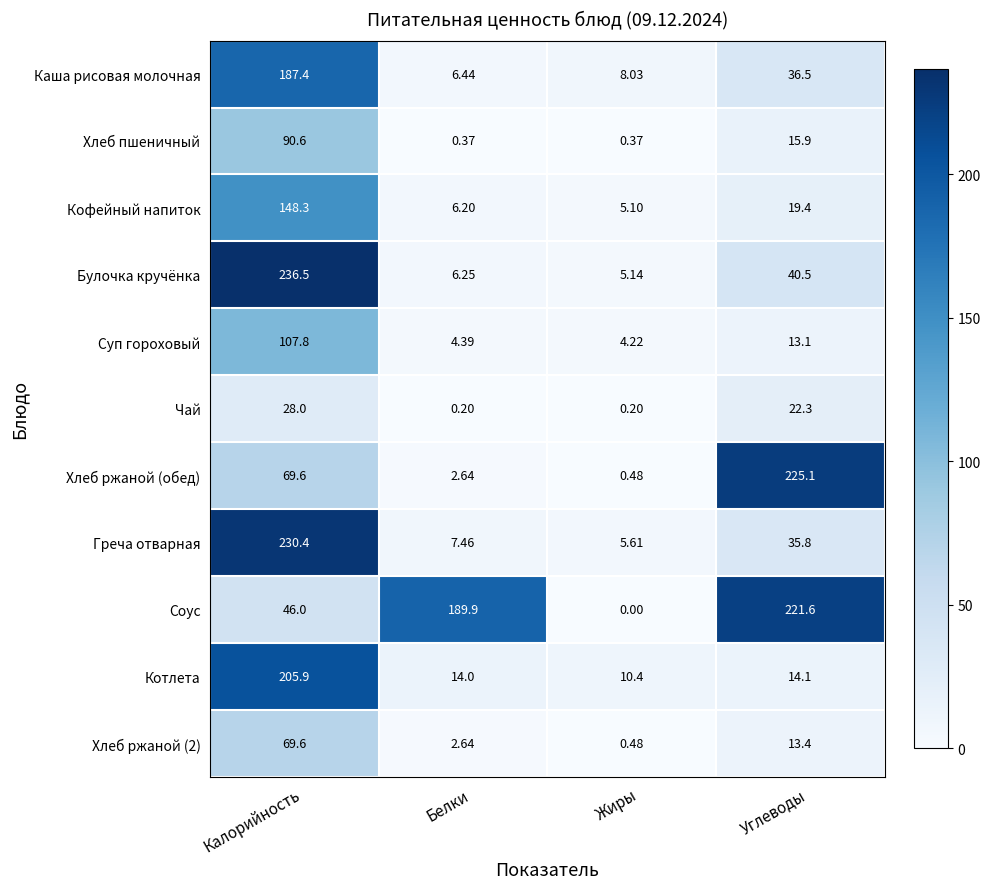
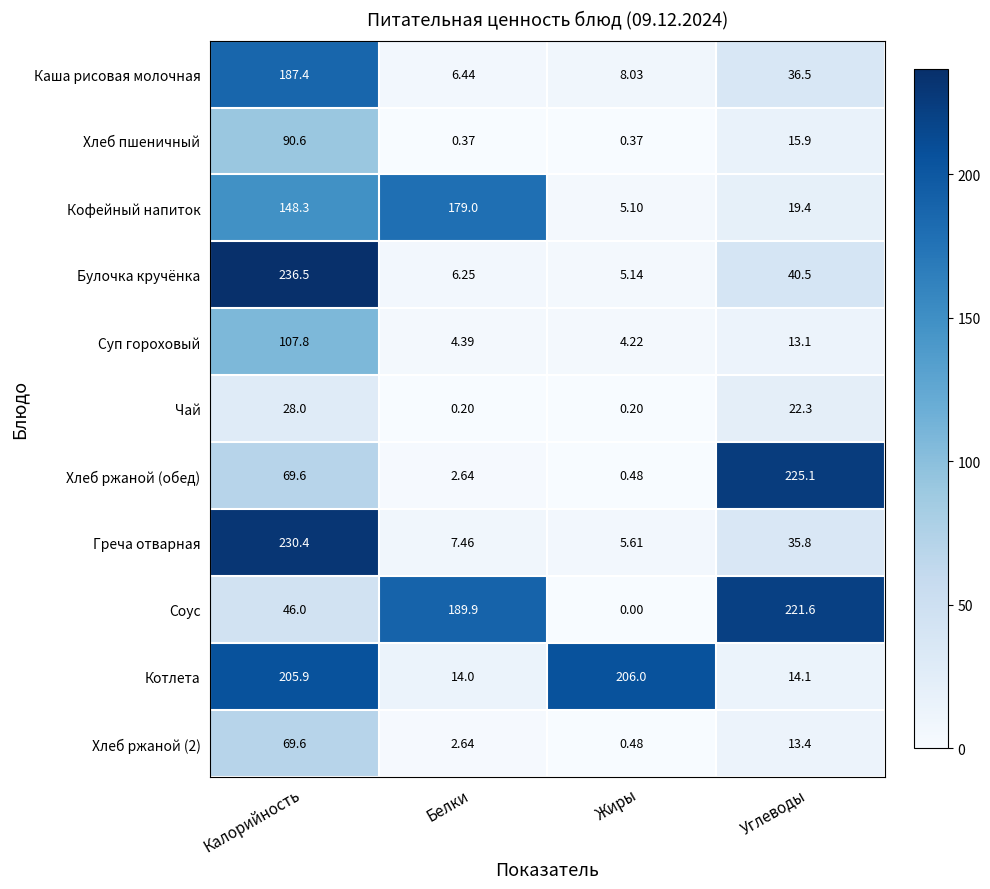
Кофейный напиток, Белки: 6.20 -> 179.0
Котлета, Жиры: 10.4 -> 206.0
